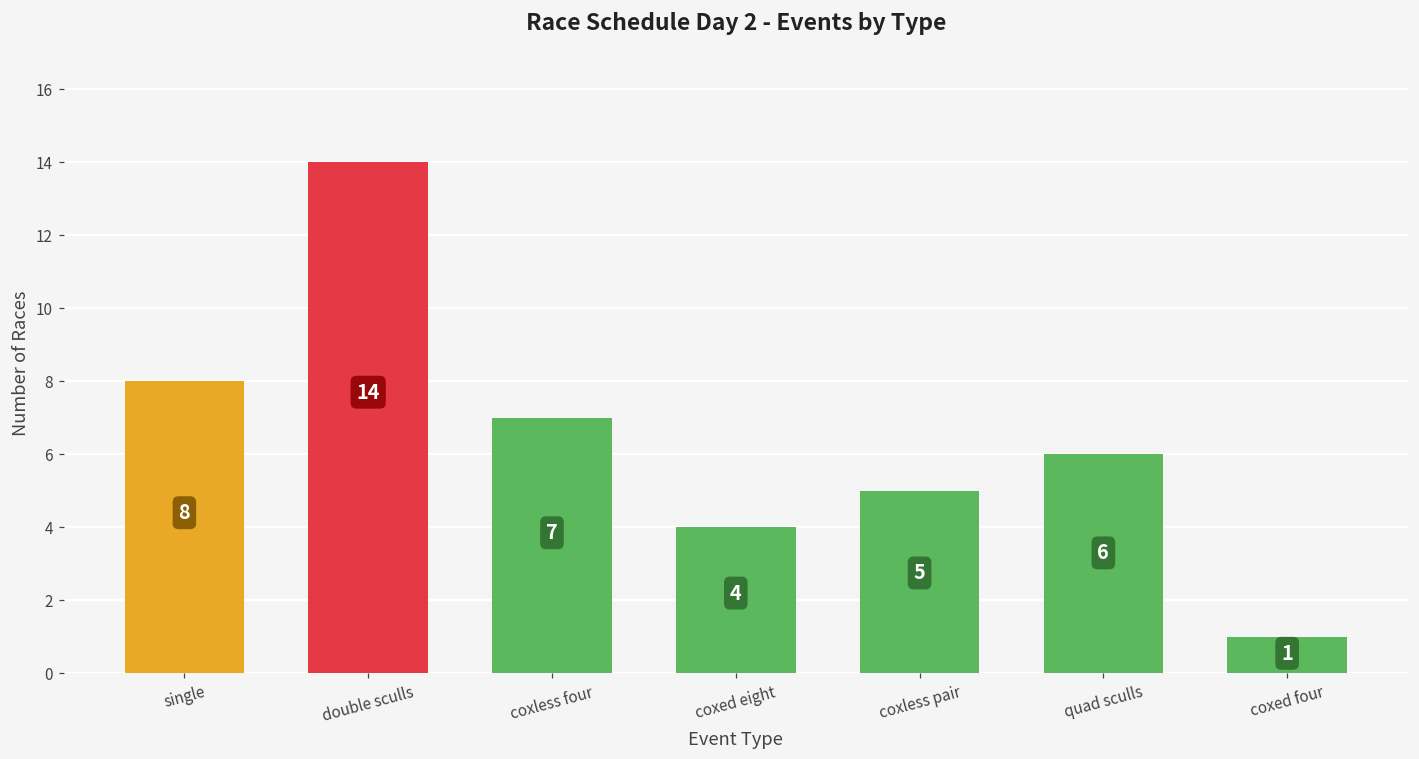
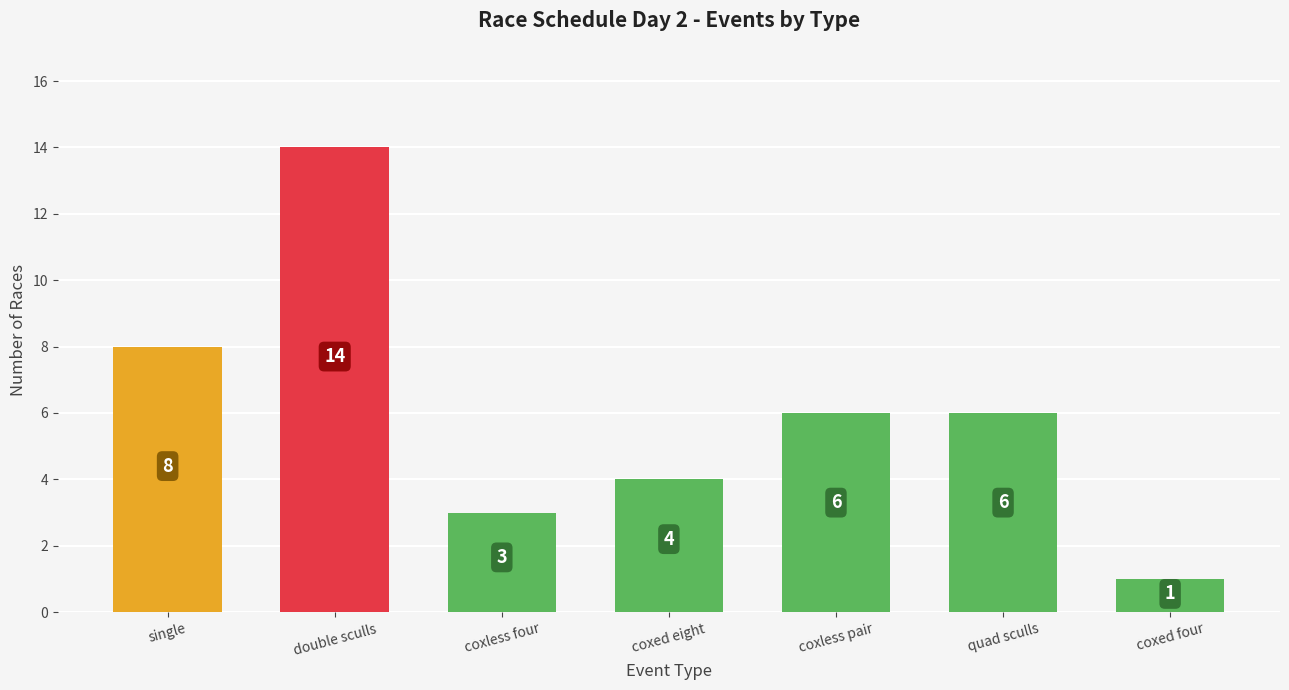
coxless four: 7 -> 3
coxless pair: 5 -> 6
